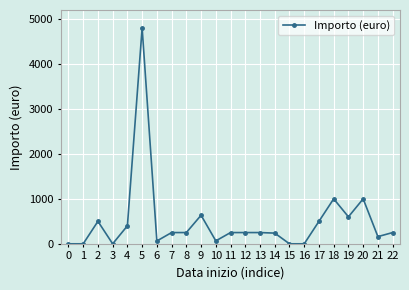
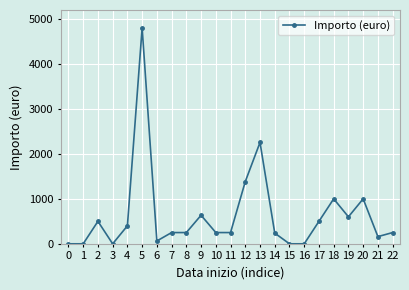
10: 100 -> 300
12: 300 -> 1400
13: 300 -> 2300
